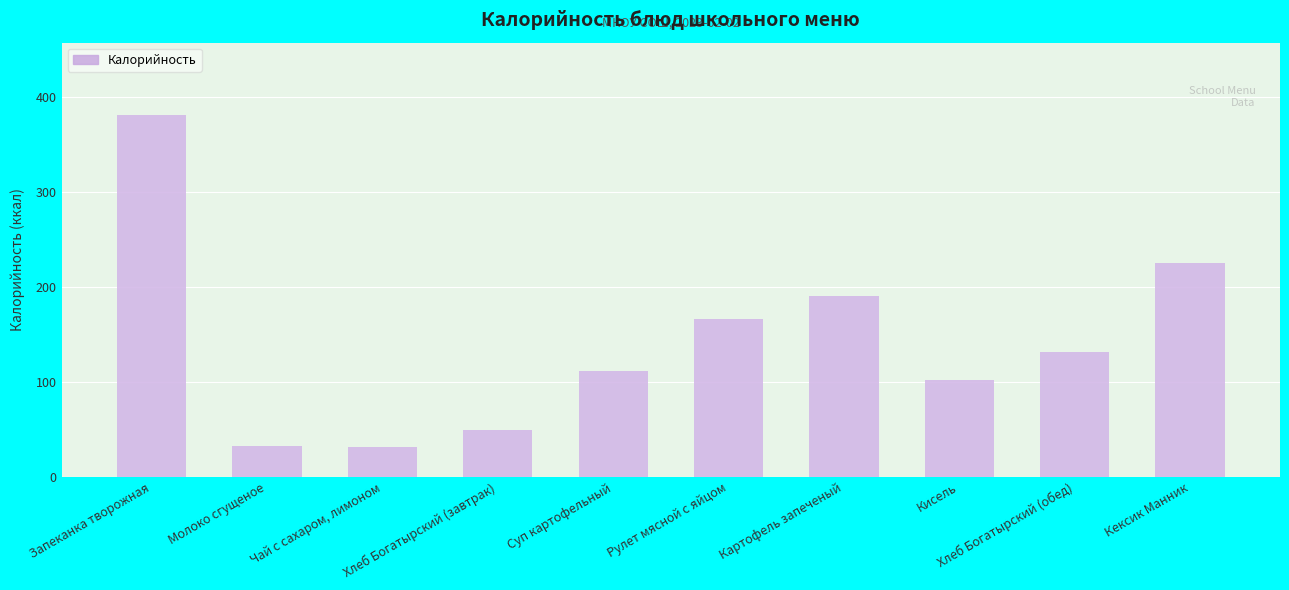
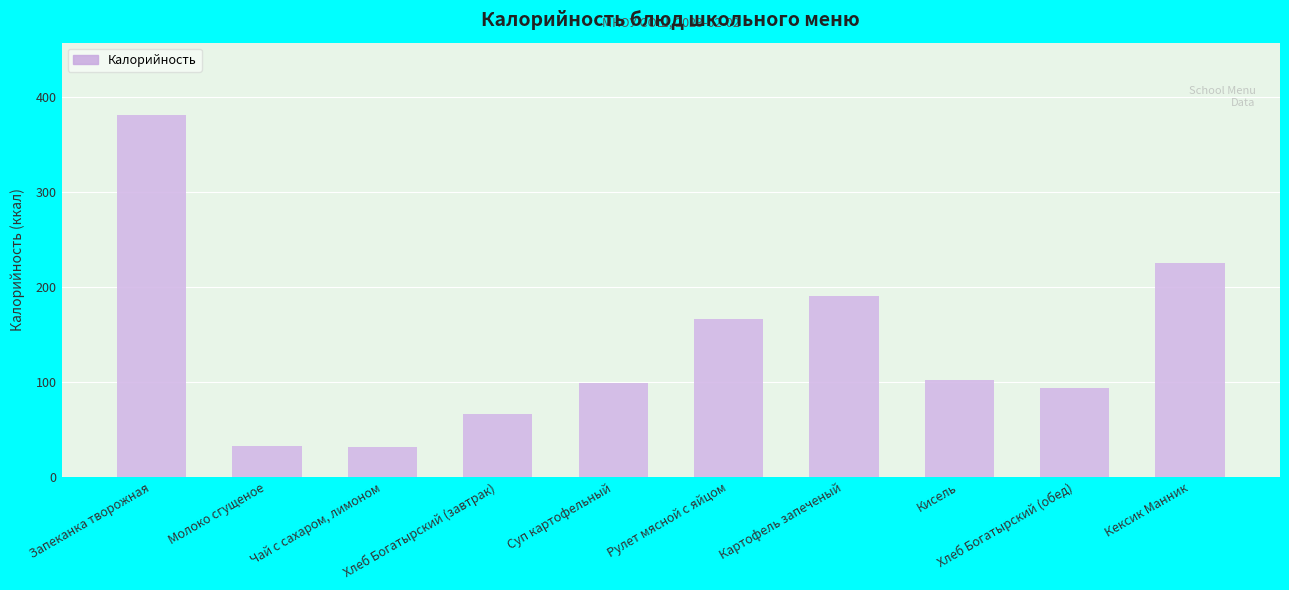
Хлеб Богатырский (завтрак): 50 -> 70
Суп картофельный: 110 -> 100
Хлеб Богатырский (обед): 130 -> 90
